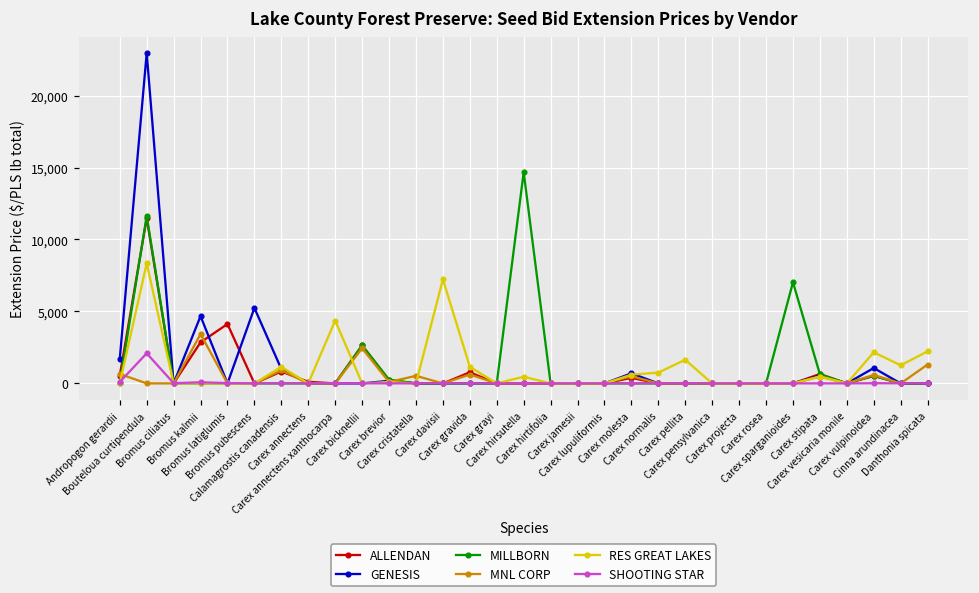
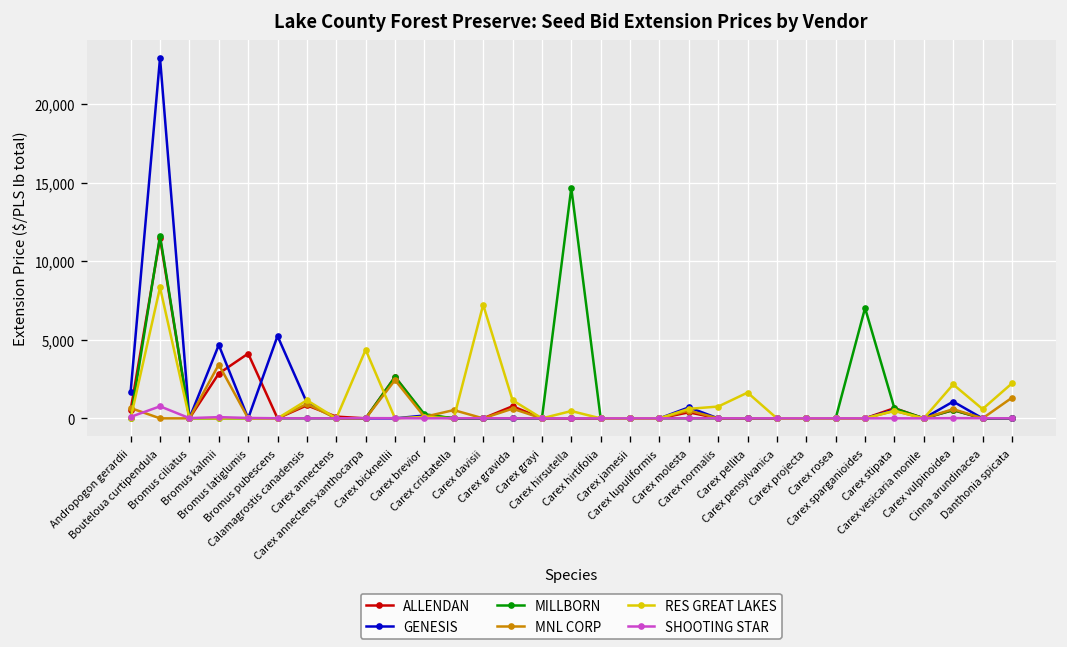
SHOOTING STAR, Bouteloua curtipendula: 2,100 -> 800
RES GREAT LAKES, Cinna arundinacea: 1,300 -> 600
